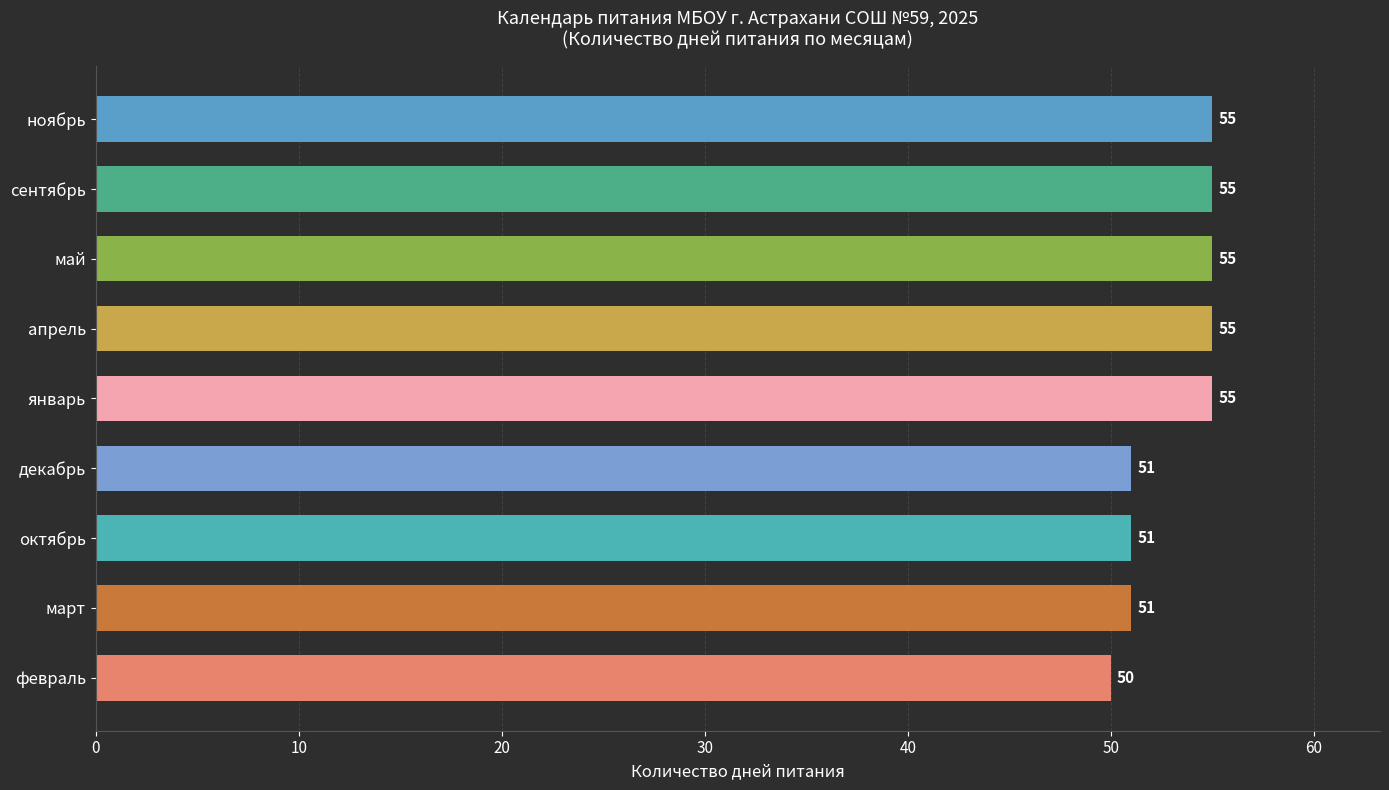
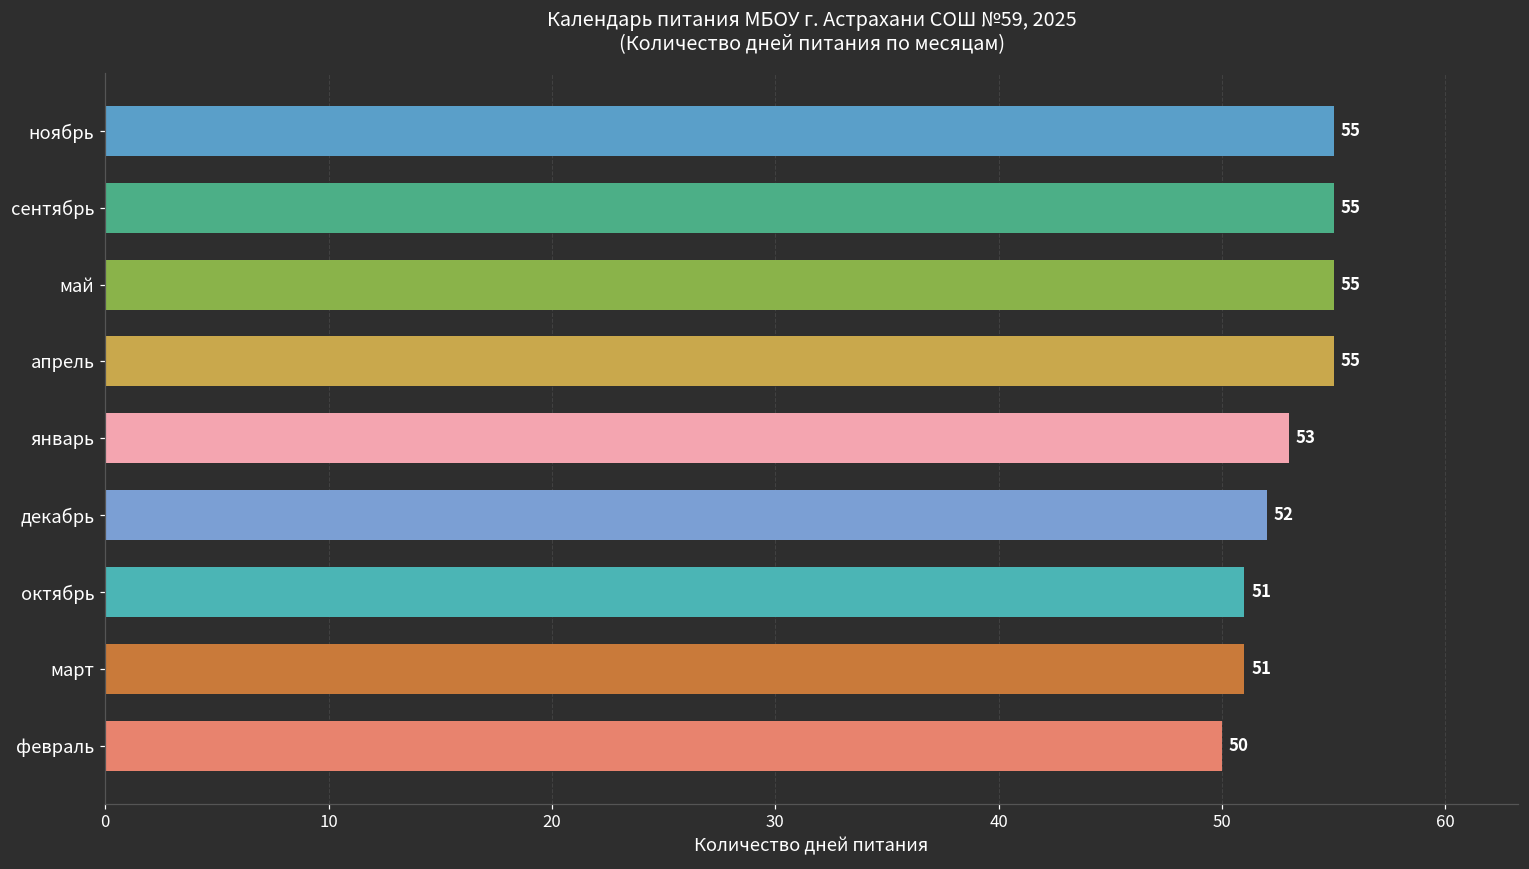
январь: 55 -> 53
декабрь: 51 -> 52
